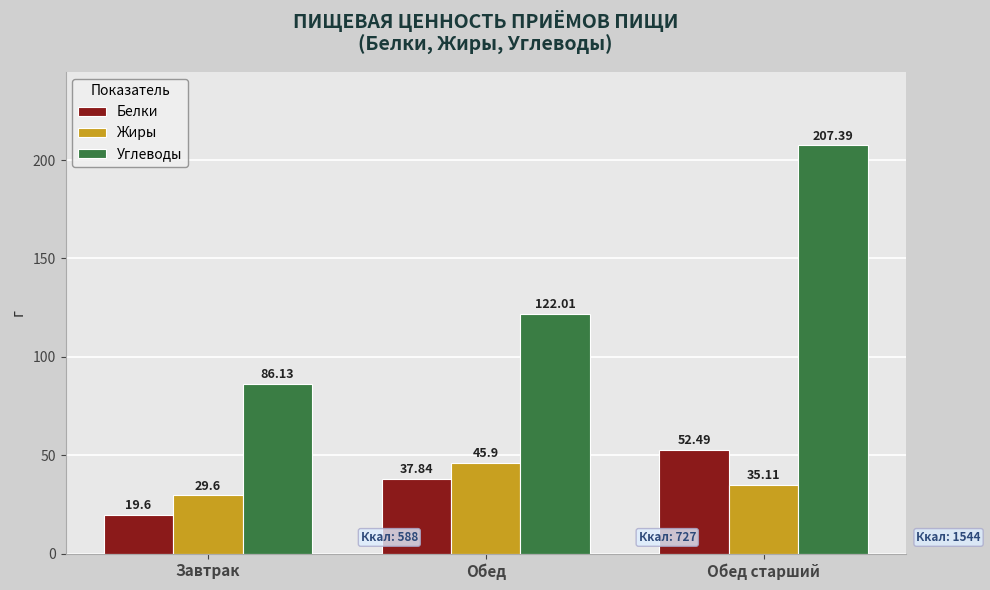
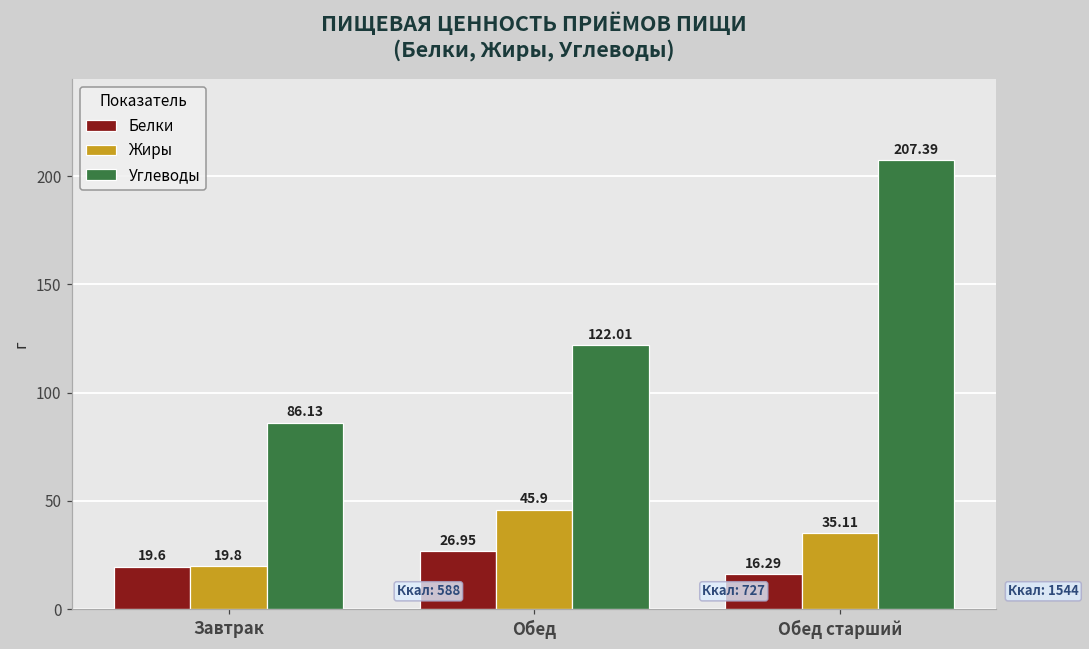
Жиры, Завтрак: 29.6 -> 19.8
Белки, Обед: 37.84 -> 26.95
Белки, Обед старший: 52.49 -> 16.29
